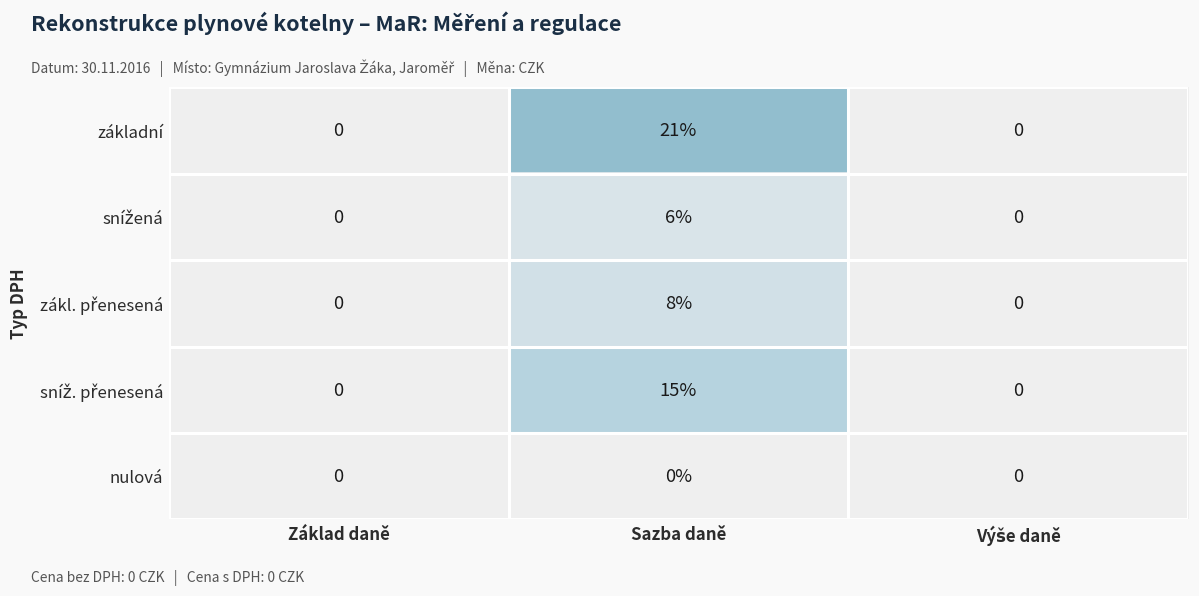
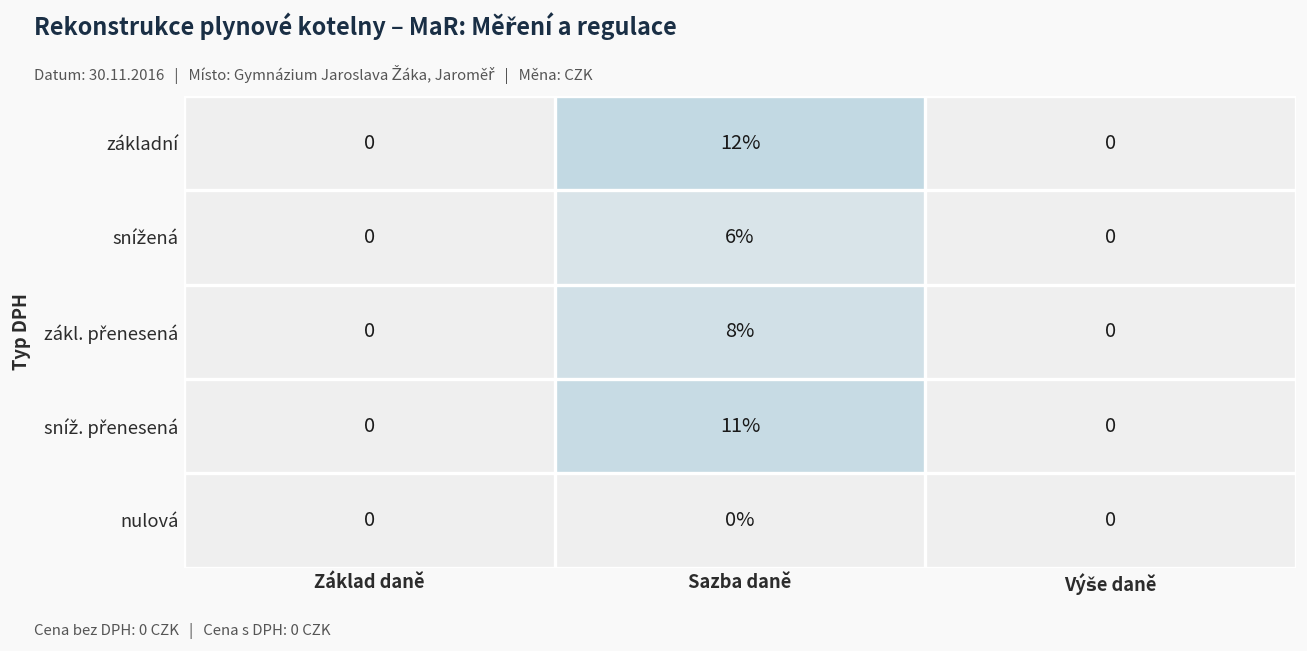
základní, Sazba daně: 21% -> 12%
sníž. přenesená, Sazba daně: 15% -> 11%
